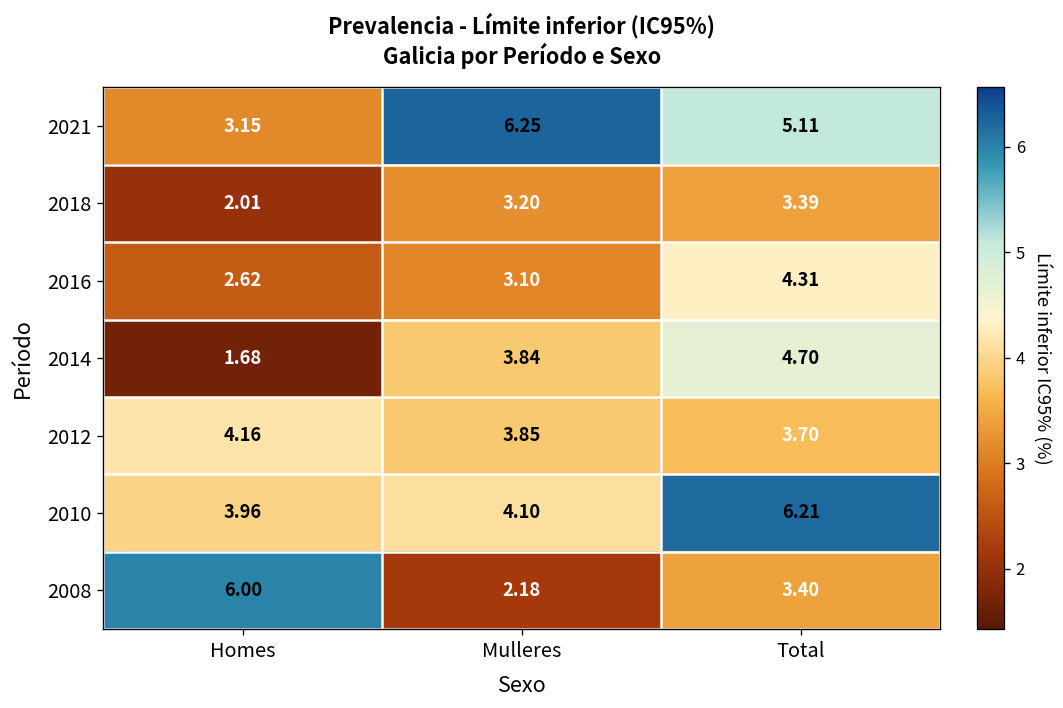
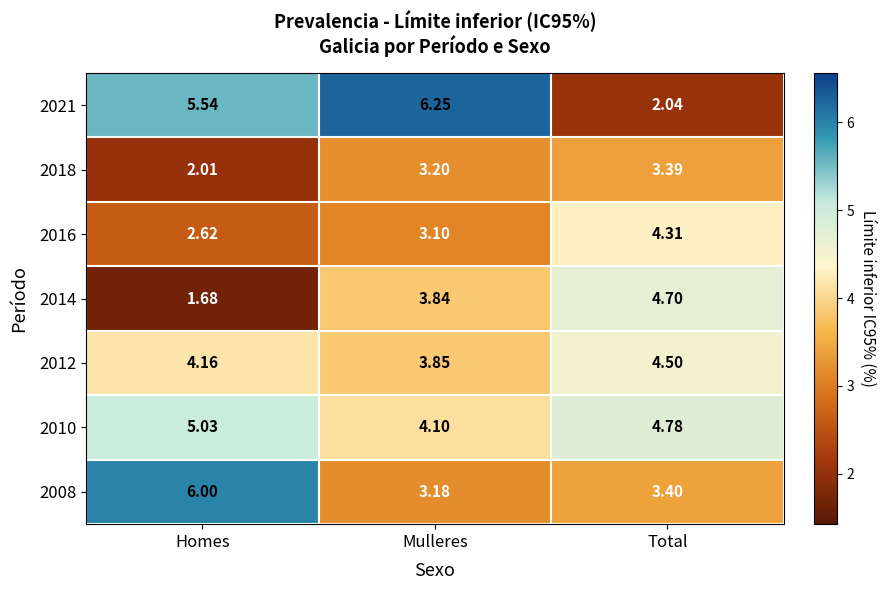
2021, Homes: 3.15 -> 5.54
2021, Total: 5.11 -> 2.04
2012, Total: 3.70 -> 4.50
2010, Homes: 3.96 -> 5.03
2010, Total: 6.21 -> 4.78
2008, Mulleres: 2.18 -> 3.18
